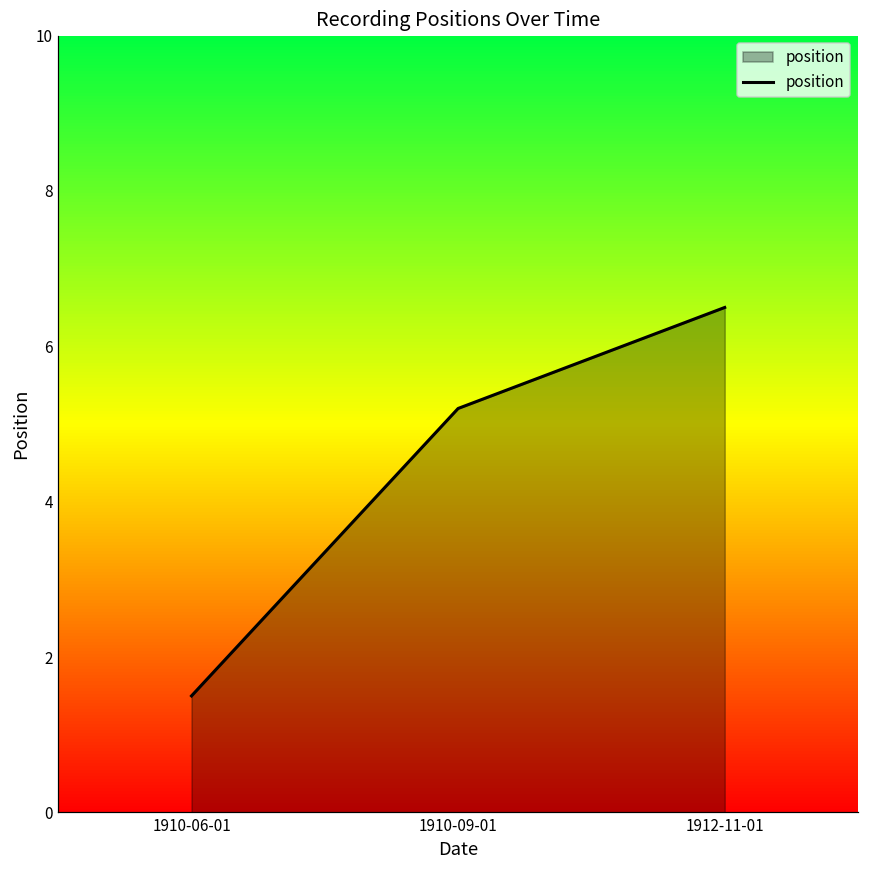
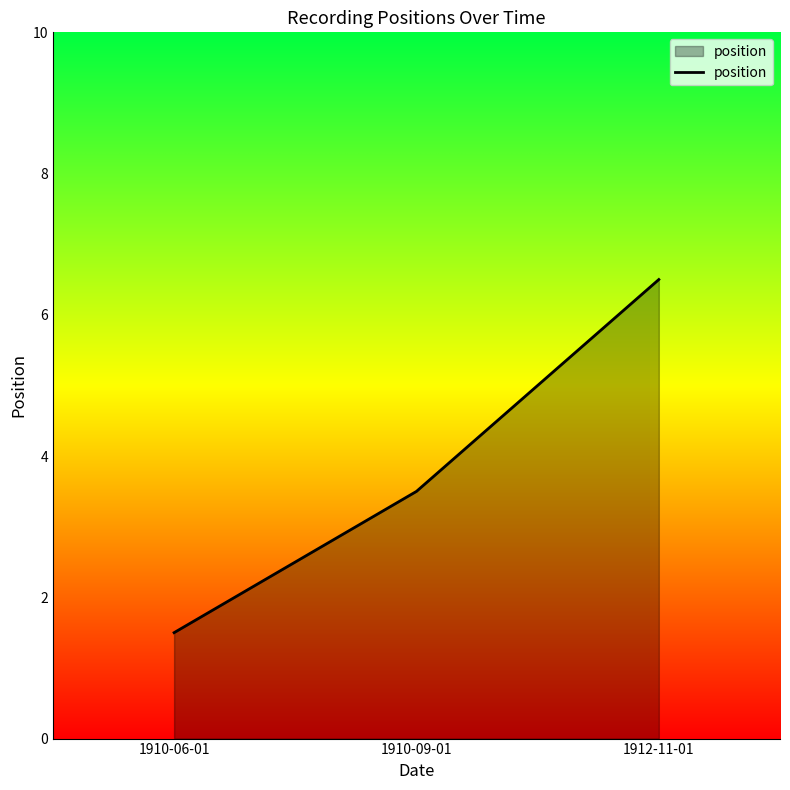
1910-09-01: 5.2 -> 3.5
